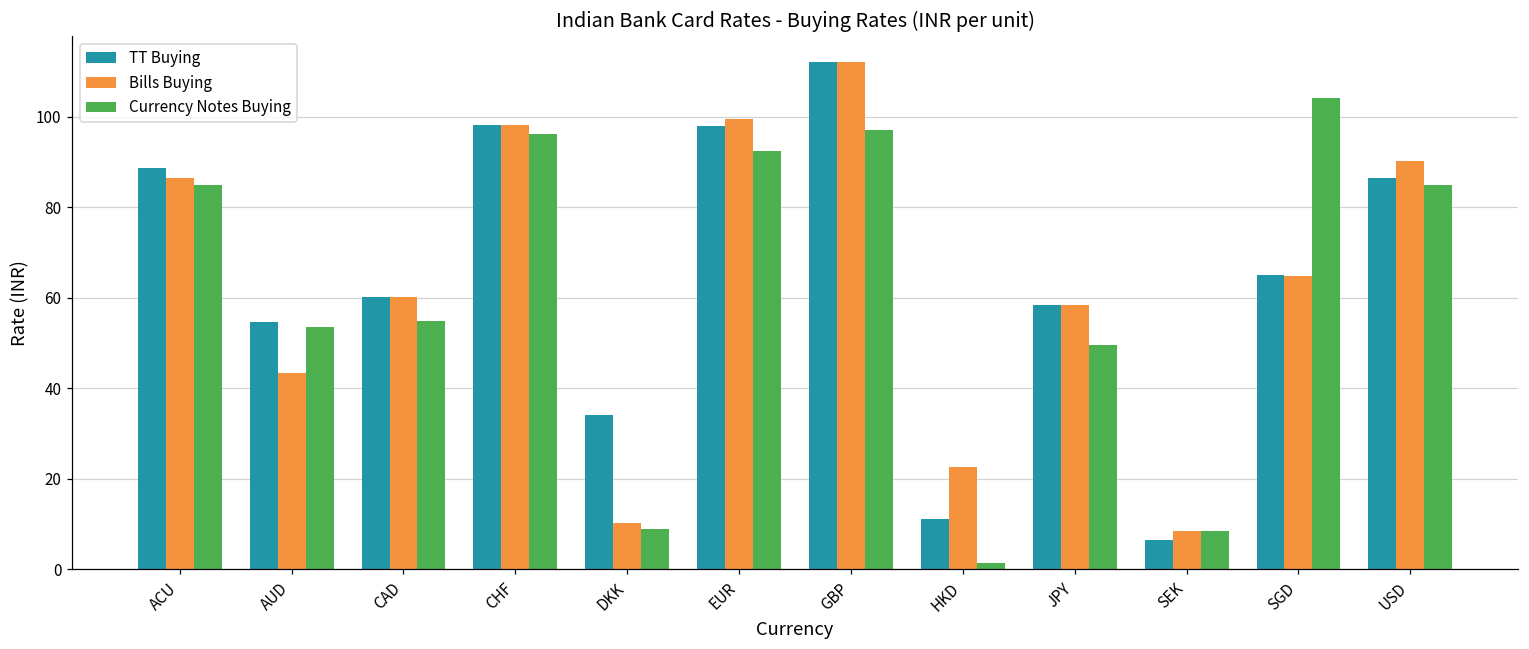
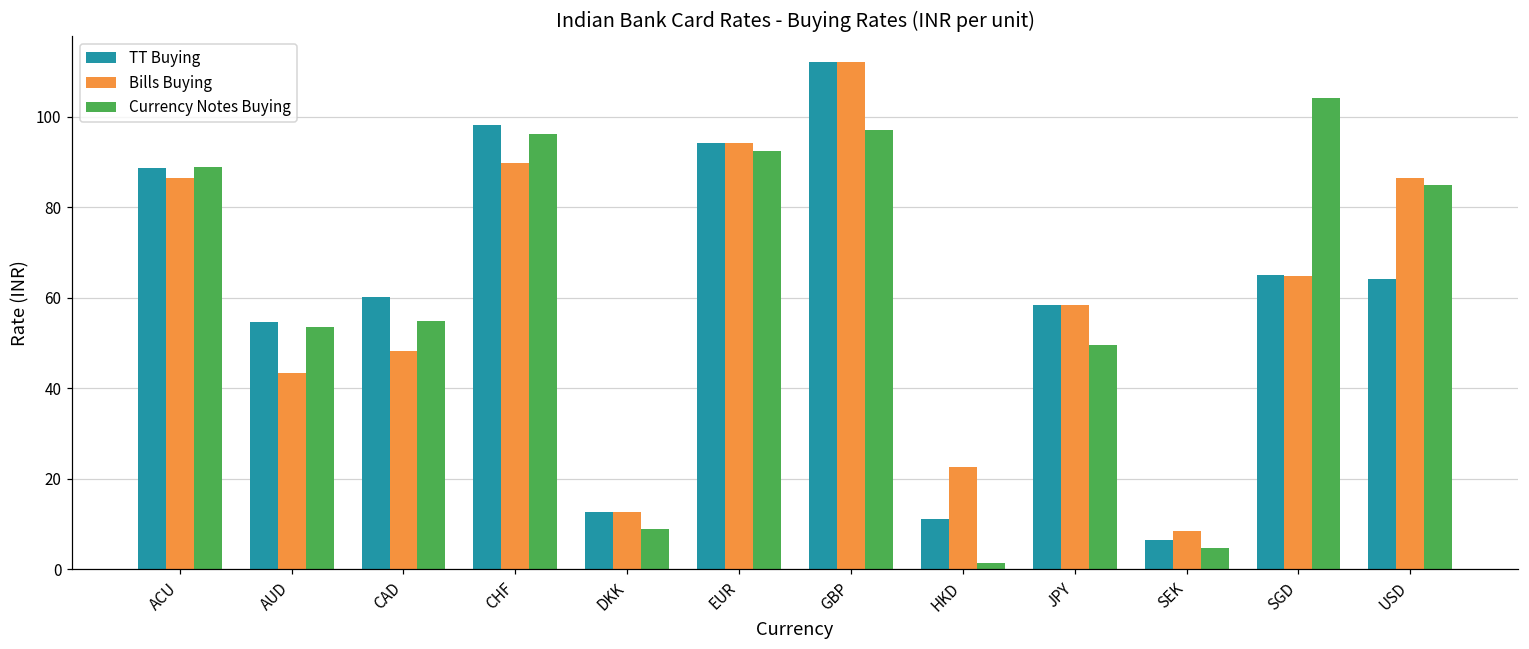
Currency Notes Buying, ACU: 85 -> 89
Bills Buying, CAD: 60 -> 48
Bills Buying, CHF: 98 -> 90
TT Buying, DKK: 34 -> 13
Bills Buying, DKK: 10 -> 13
TT Buying, EUR: 98 -> 94
Bills Buying, EUR: 100 -> 94
Currency Notes Buying, SEK: 8 -> 5
TT Buying, USD: 87 -> 64
Bills Buying, USD: 90 -> 87
